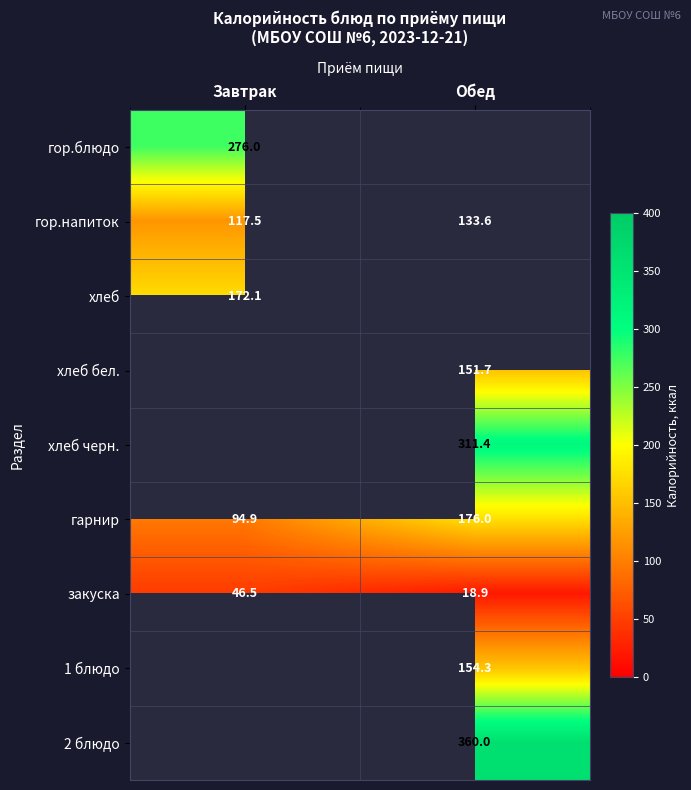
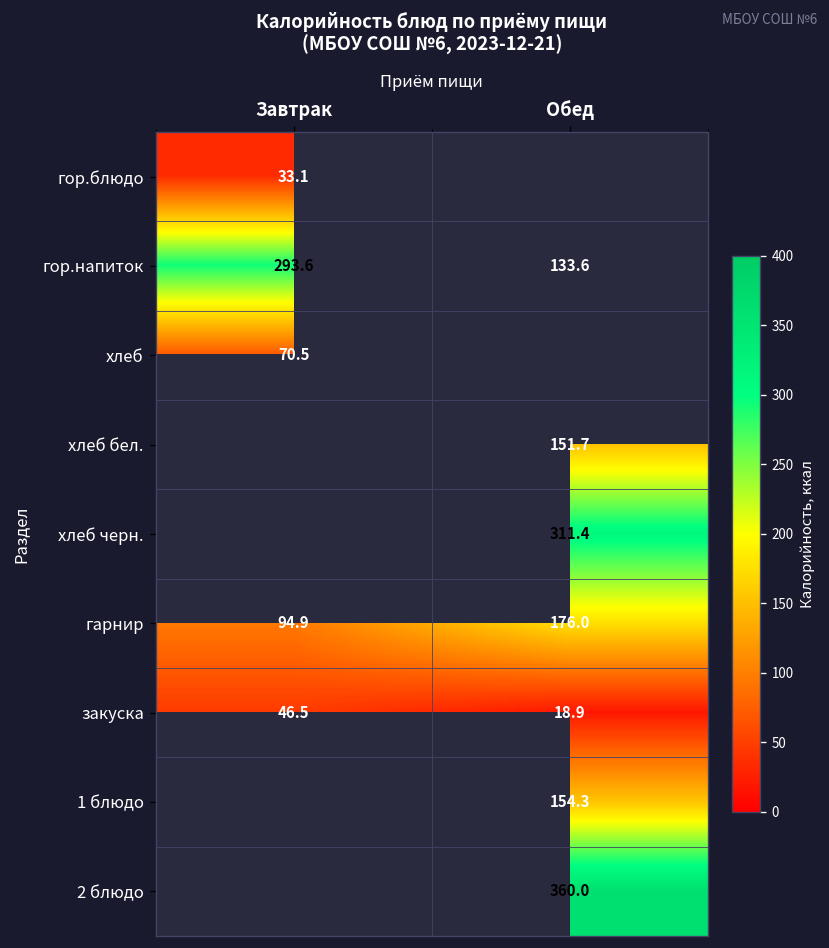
гор.блюдо, Завтрак: 276.0 -> 33.1
гор.напиток, Завтрак: 117.5 -> 293.6
хлеб, Завтрак: 172.1 -> 70.5
